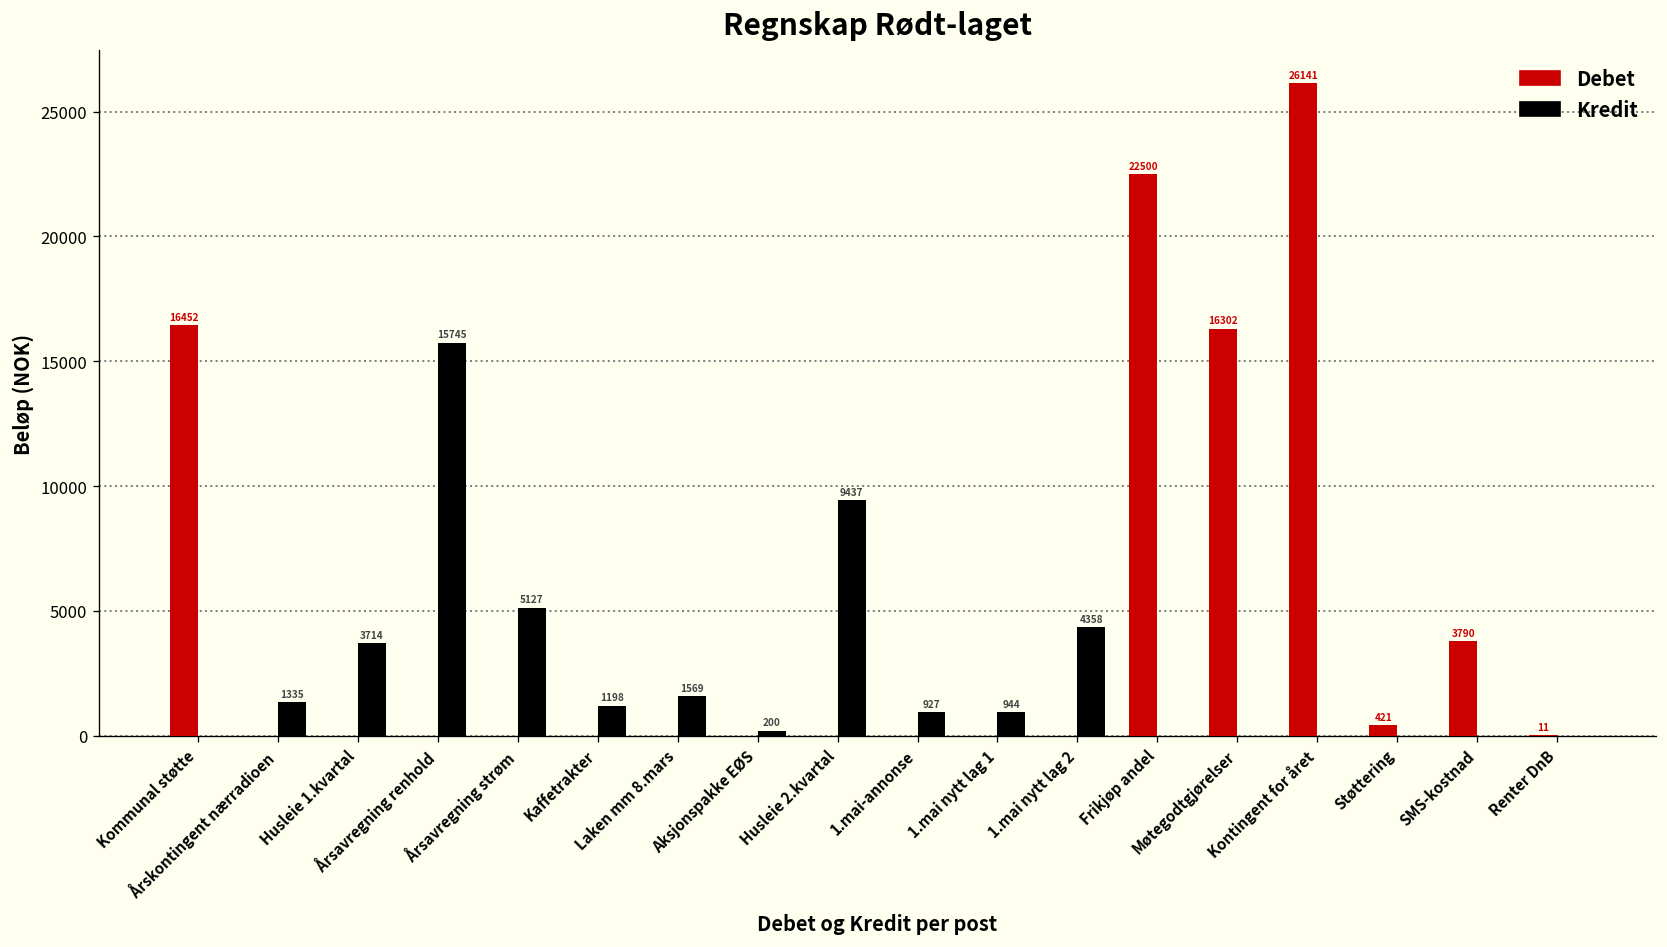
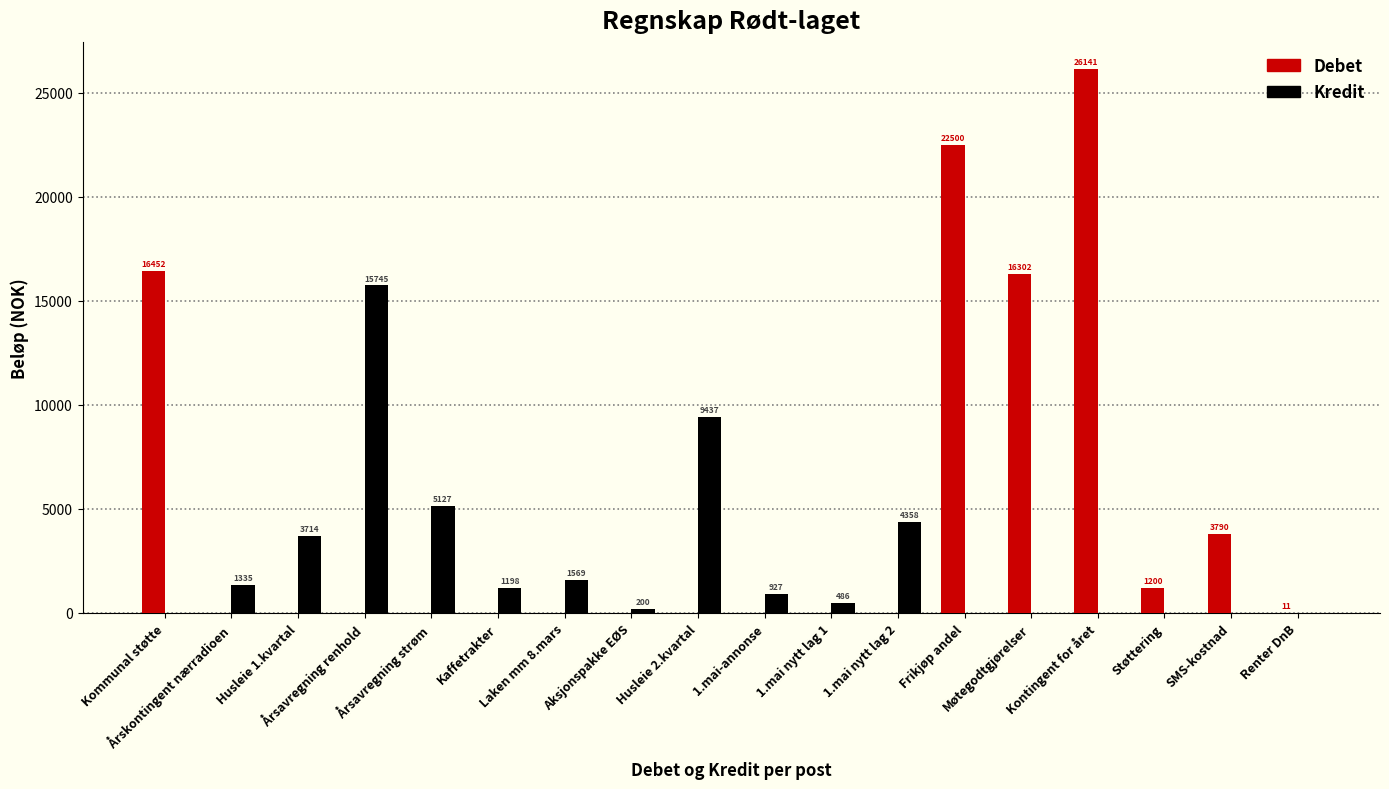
Kredit, 1.mai nytt lag 1: 944 -> 486
Debet, Støttering: 421 -> 1200
